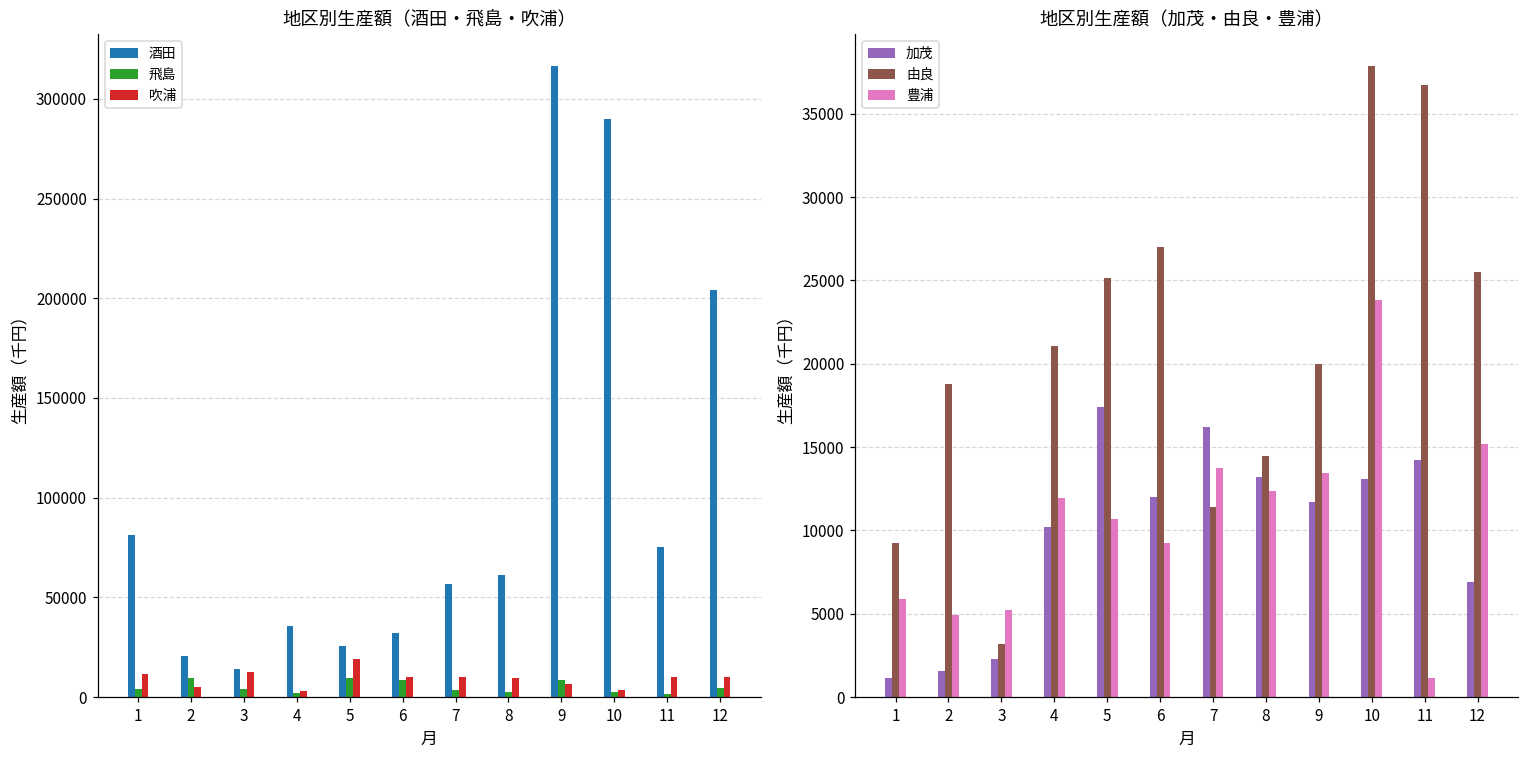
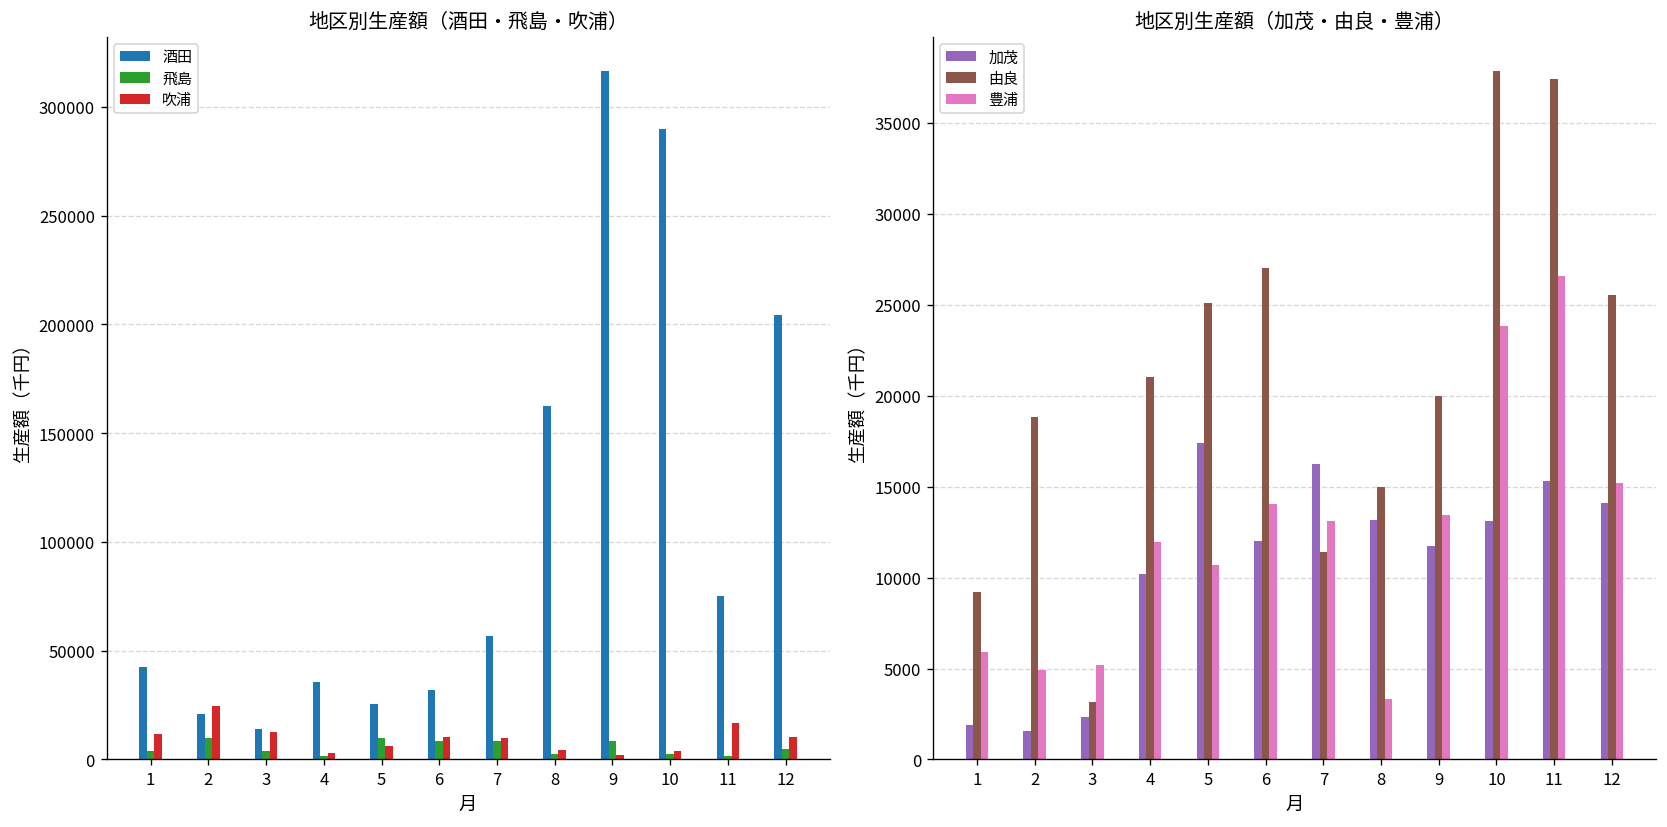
地区別生産額（酒田・飛島・吹浦）, 酒田, 1: 81000 -> 43000
地区別生産額（酒田・飛島・吹浦）, 吹浦, 2: 5000 -> 25000
地区別生産額（酒田・飛島・吹浦）, 吹浦, 5: 19000 -> 6000
地区別生産額（酒田・飛島・吹浦）, 飛島, 7: 3000 -> 8000
地区別生産額（酒田・飛島・吹浦）, 酒田, 8: 61000 -> 162000
地区別生産額（酒田・飛島・吹浦）, 吹浦, 8: 10000 -> 4000
地区別生産額（酒田・飛島・吹浦）, 吹浦, 9: 7000 -> 2000
地区別生産額（酒田・飛島・吹浦）, 吹浦, 11: 10000 -> 17000
地区別生産額（加茂・由良・豊浦）, 加茂, 1: 1100 -> 1900
地区別生産額（加茂・由良・豊浦）, 豊浦, 6: 9200 -> 14100
地区別生産額（加茂・由良・豊浦）, 豊浦, 7: 13800 -> 13100
地区別生産額（加茂・由良・豊浦）, 由良, 8: 14400 -> 15000
地区別生産額（加茂・由良・豊浦）, 豊浦, 8: 12300 -> 3300
地区別生産額（加茂・由良・豊浦）, 加茂, 11: 14200 -> 15300
地区別生産額（加茂・由良・豊浦）, 由良, 11: 36700 -> 37400
地区別生産額（加茂・由良・豊浦）, 豊浦, 11: 1200 -> 26600
地区別生産額（加茂・由良・豊浦）, 加茂, 12: 6900 -> 14100
